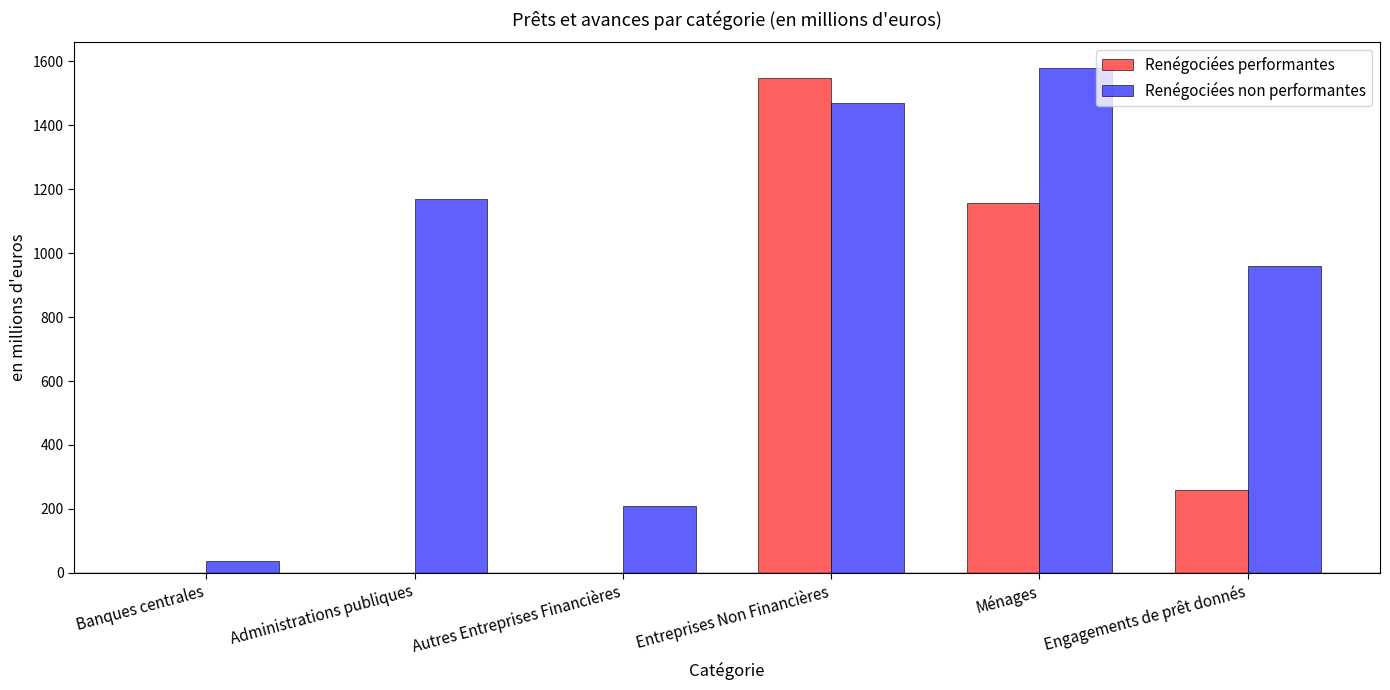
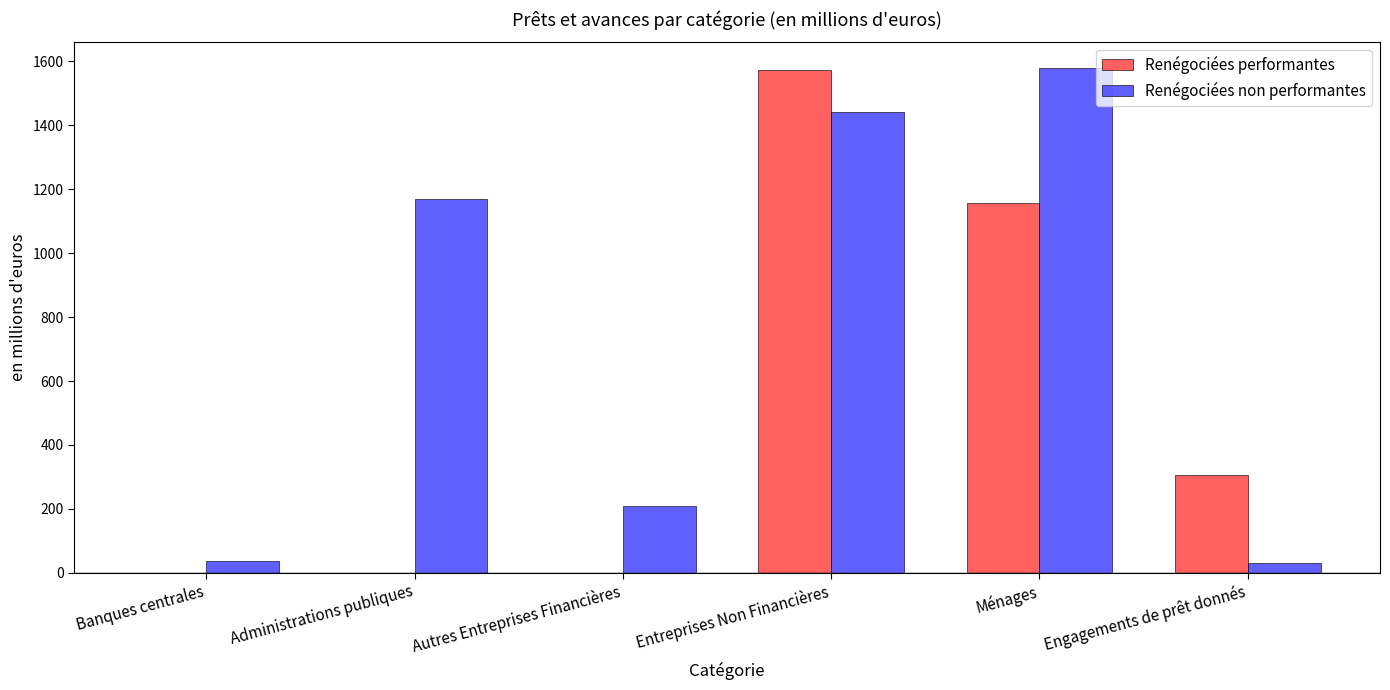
Renégociées performantes, Entreprises Non Financières: 1550 -> 1570
Renégociées non performantes, Entreprises Non Financières: 1470 -> 1440
Renégociées performantes, Engagements de prêt donnés: 260 -> 310
Renégociées non performantes, Engagements de prêt donnés: 960 -> 30
